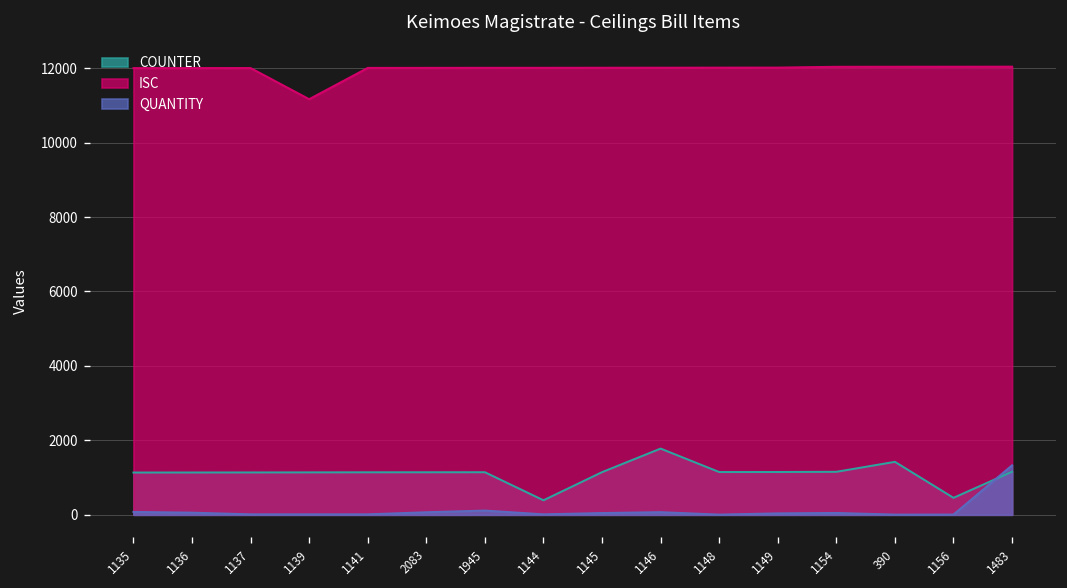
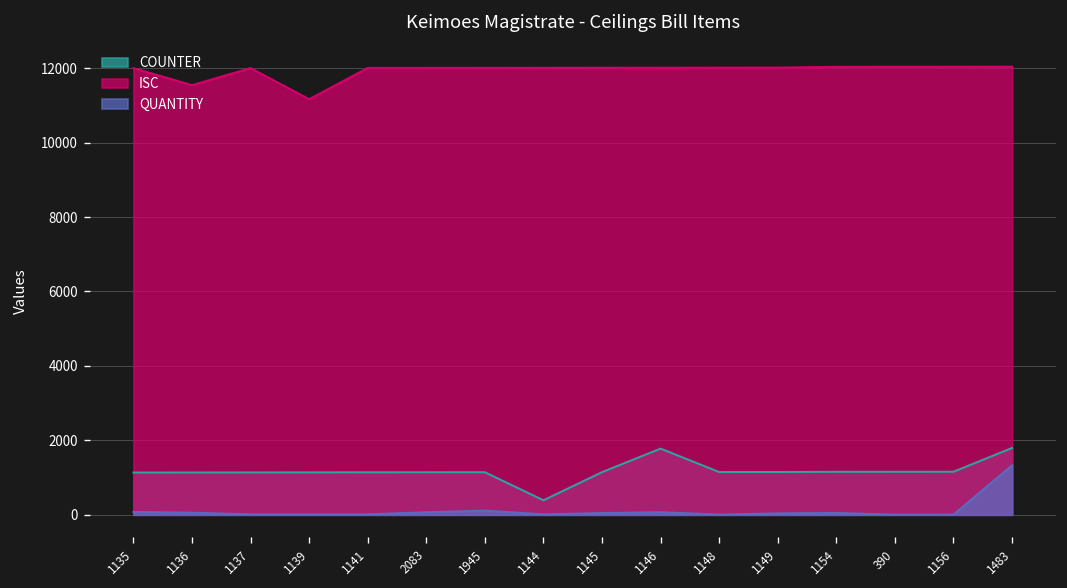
ISC, 1136: 12000 -> 11500
COUNTER, 390: 1400 -> 1200
COUNTER, 1156: 500 -> 1200
COUNTER, 1483: 1200 -> 1800
